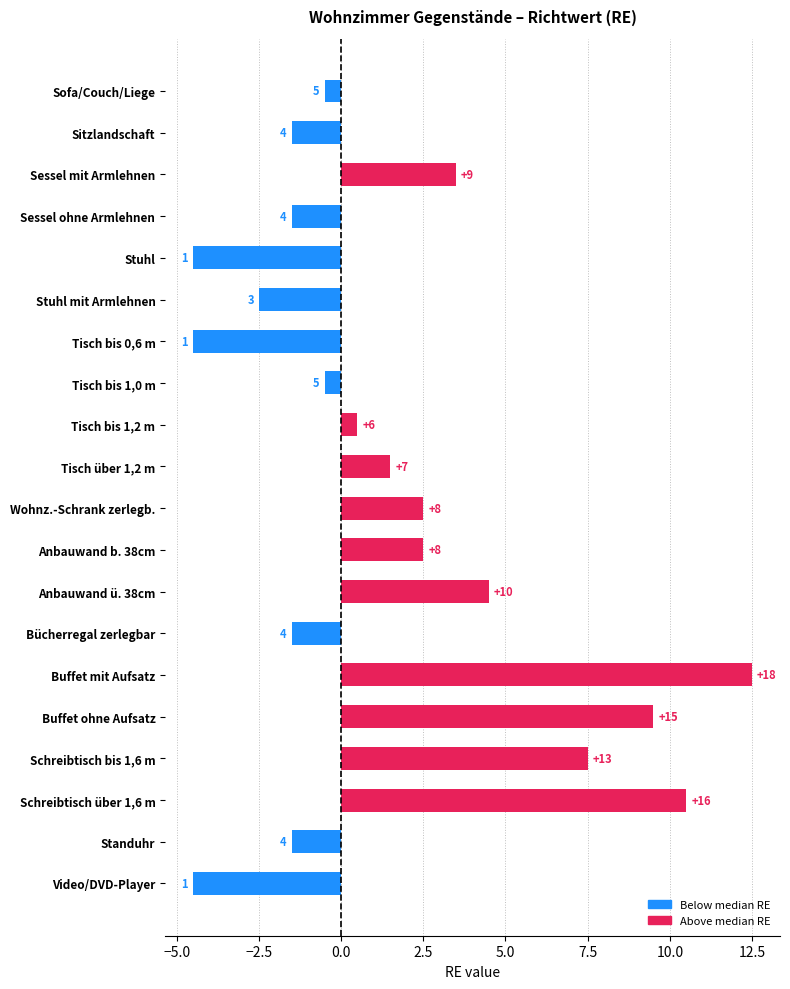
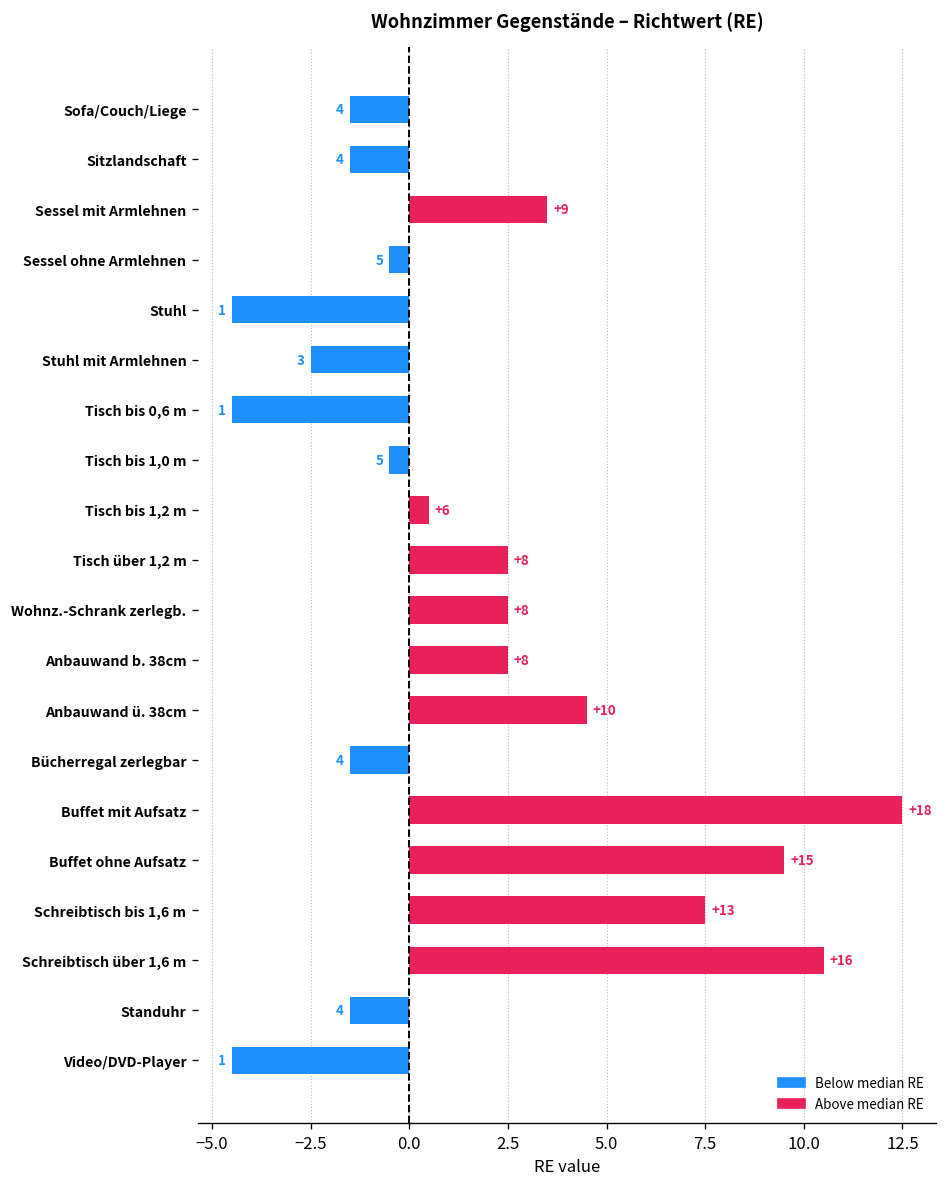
Sofa/Couch/Liege: 5 -> 4
Sessel ohne Armlehnen: 4 -> 5
Tisch über 1,2 m: +7 -> +8
